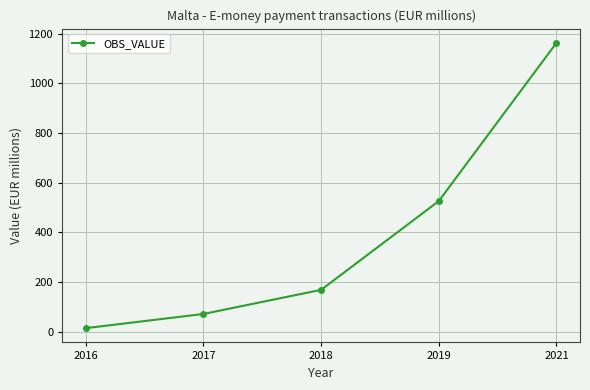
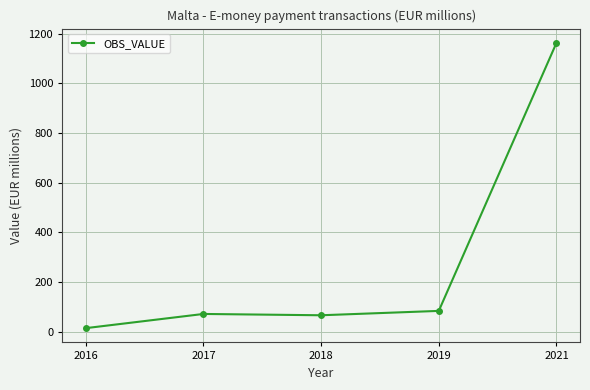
2018: 170 -> 70
2019: 530 -> 80
